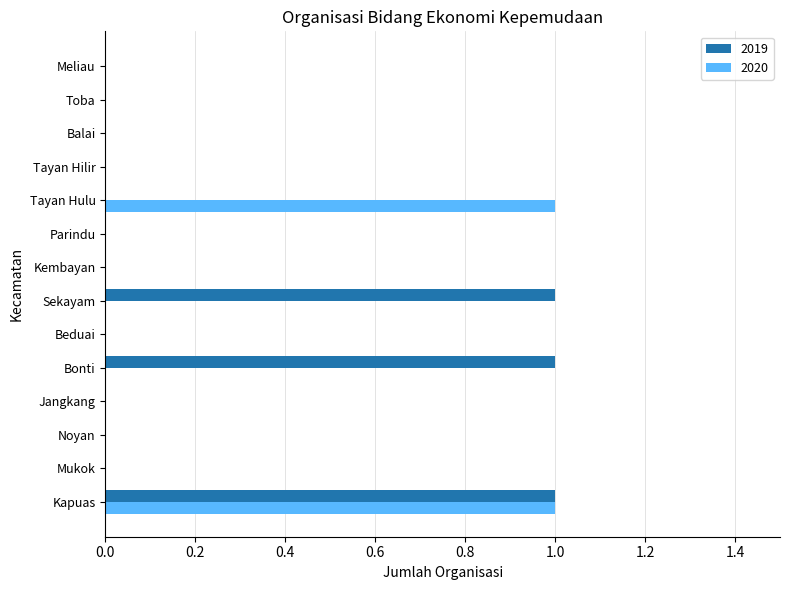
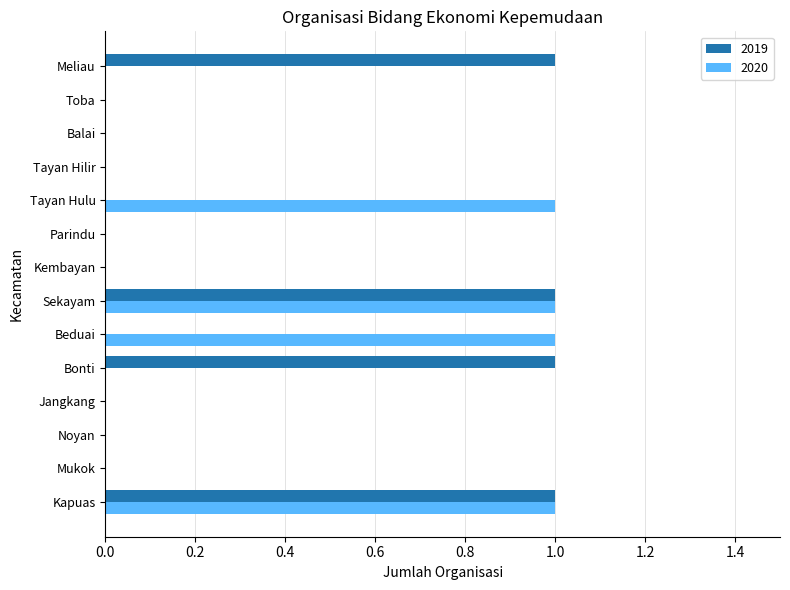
2019, Meliau: 0 -> 1
2020, Sekayam: 0 -> 1
2020, Beduai: 0 -> 1
